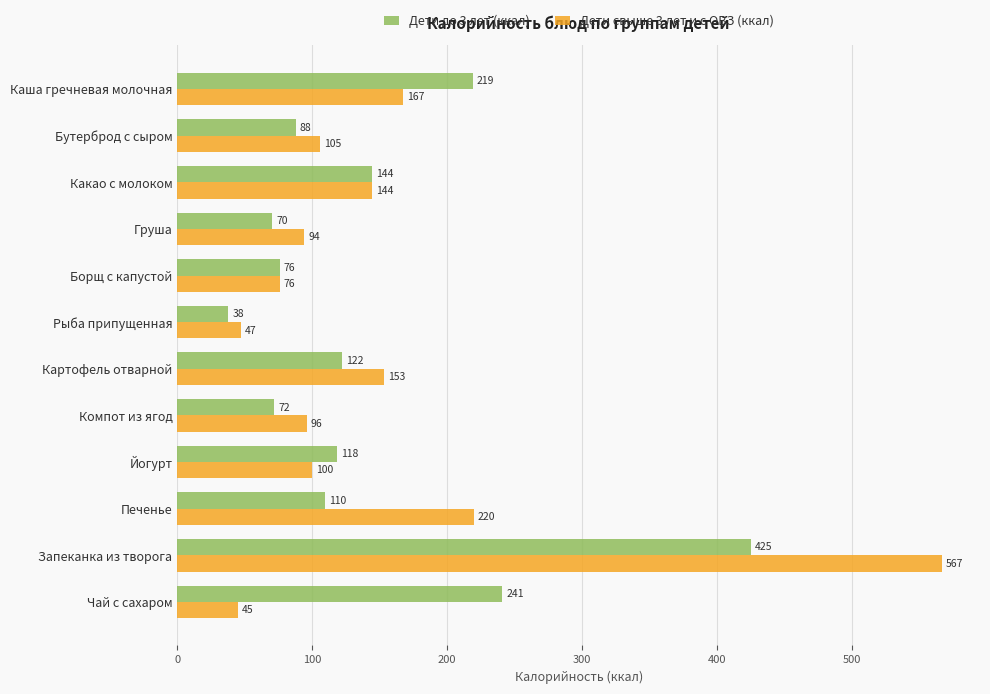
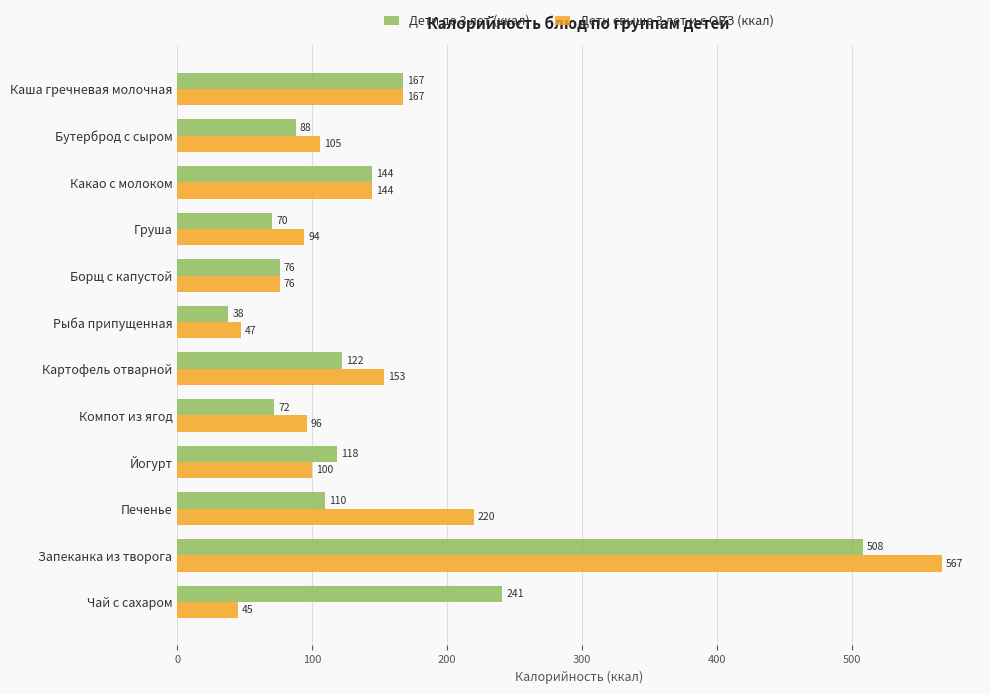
Дети до 3 лет (ккал), Каша гречневая молочная: 219 -> 167
Дети до 3 лет (ккал), Запеканка из творога: 425 -> 508
